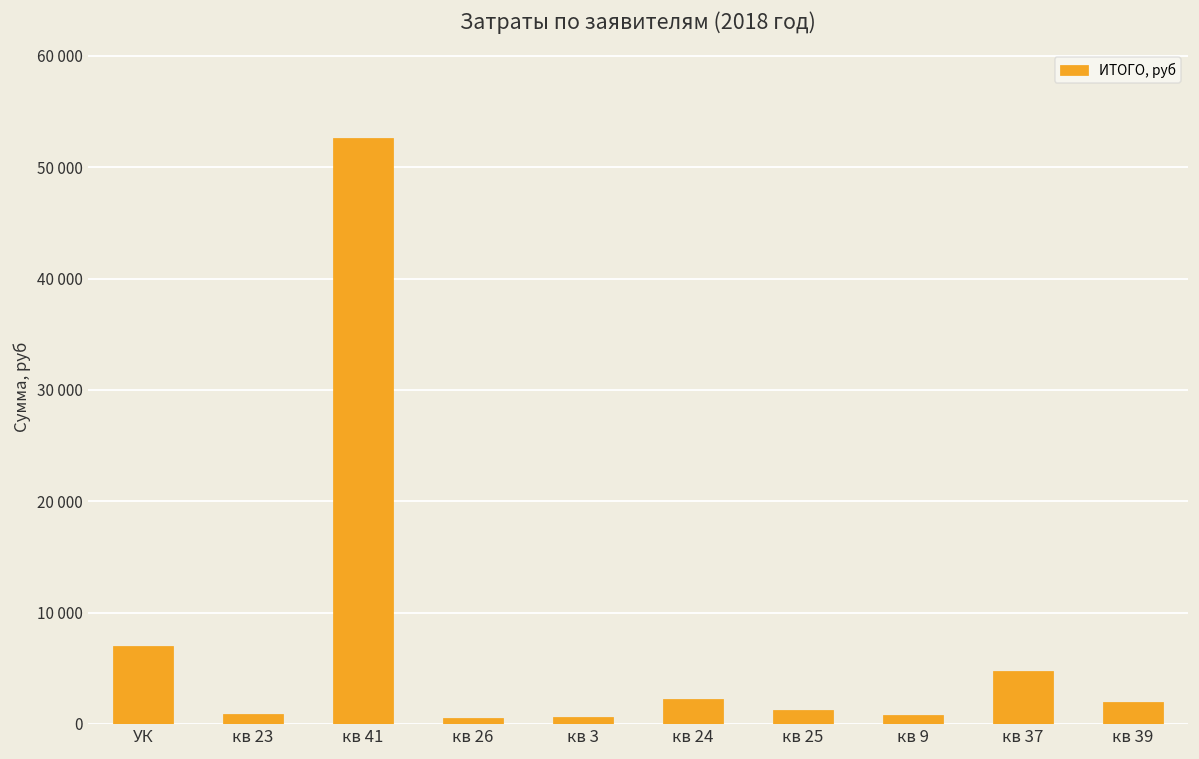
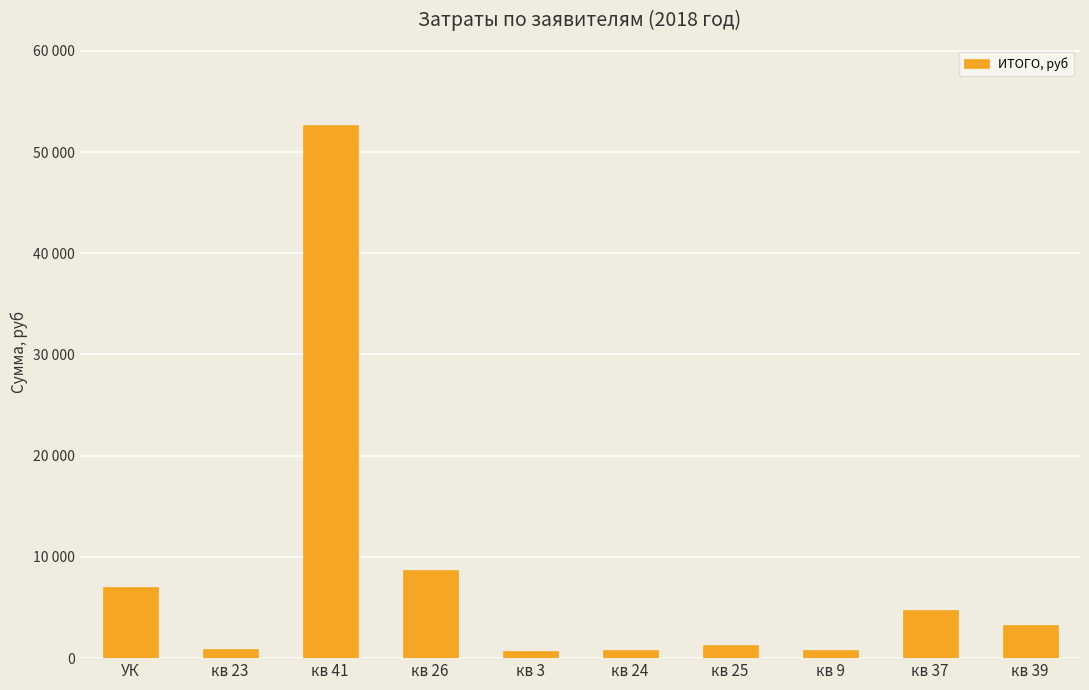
кв 26: 600 -> 8700
кв 24: 2200 -> 900
кв 39: 1900 -> 3300
